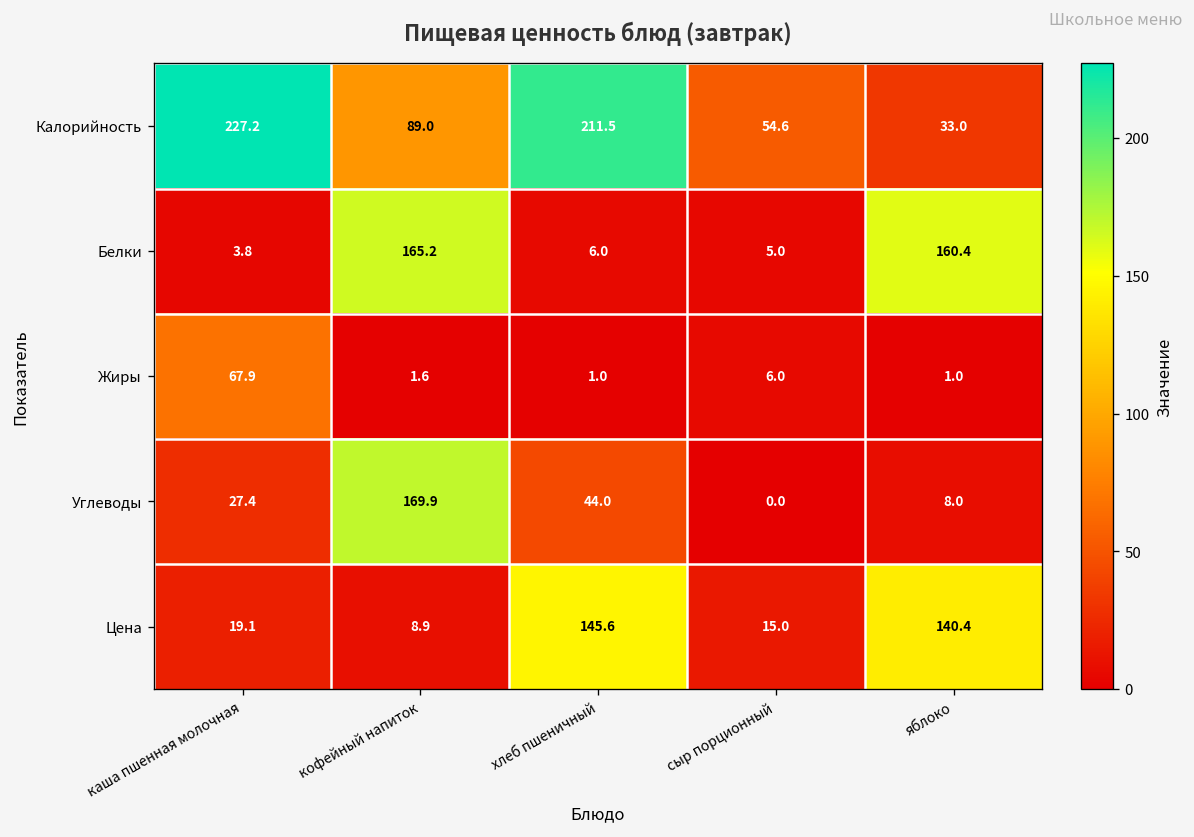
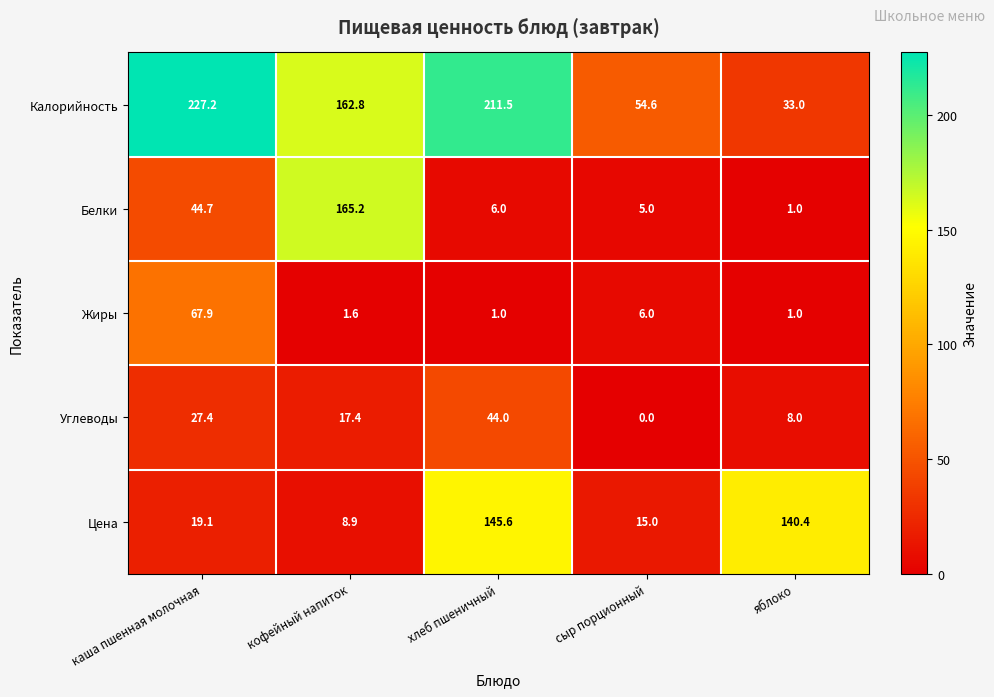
Калорийность, кофейный напиток: 89.0 -> 162.8
Белки, каша пшенная молочная: 3.8 -> 44.7
Белки, яблоко: 160.4 -> 1.0
Углеводы, кофейный напиток: 169.9 -> 17.4
